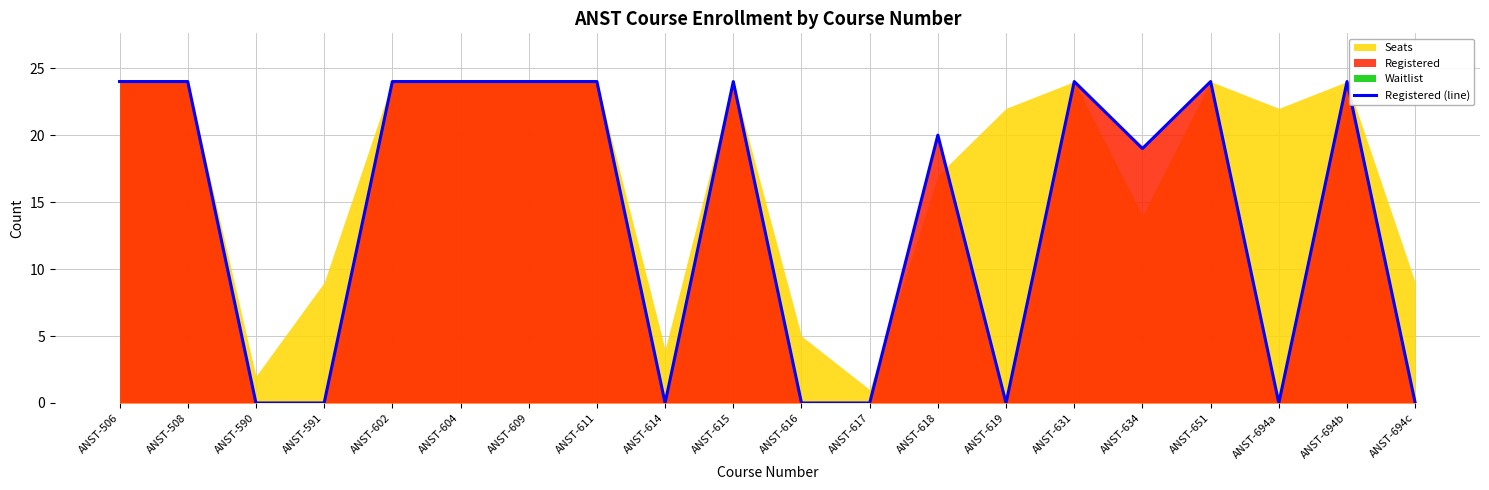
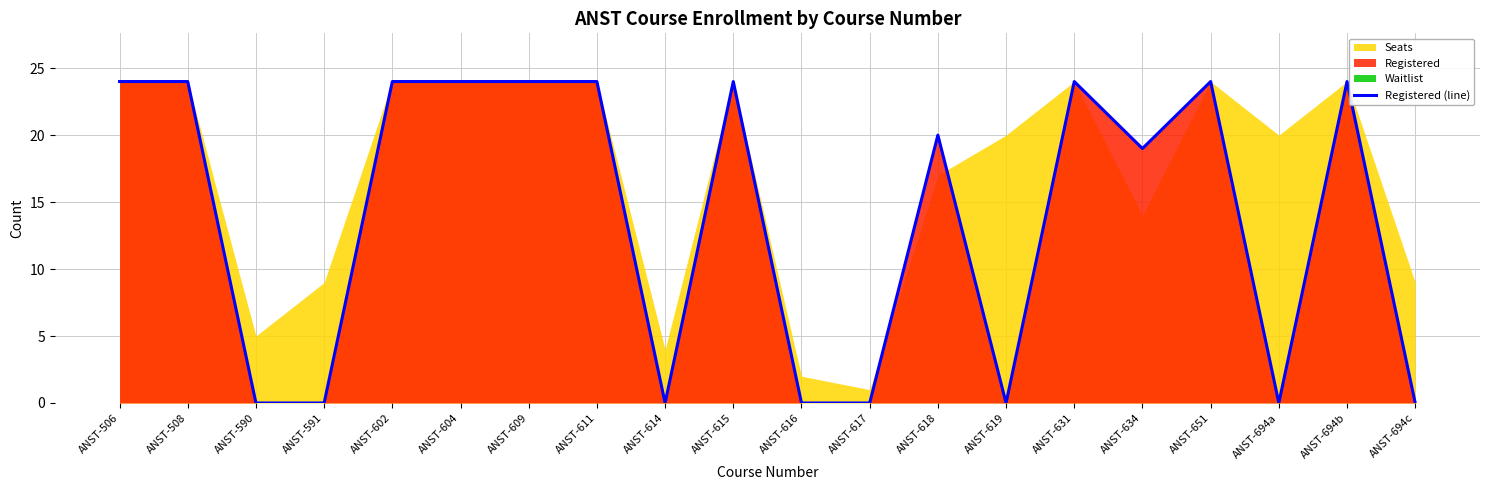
Seats, ANST-590: 2 -> 5
Seats, ANST-616: 5 -> 2
Seats, ANST-619: 22 -> 20
Seats, ANST-694a: 22 -> 20
